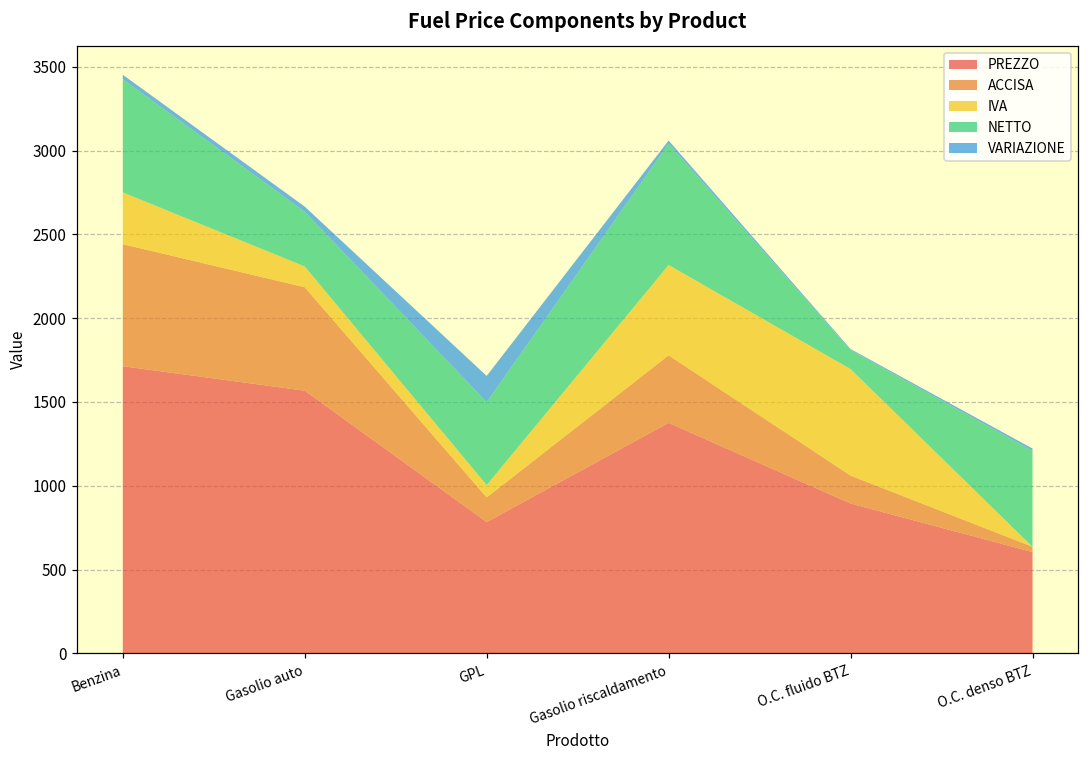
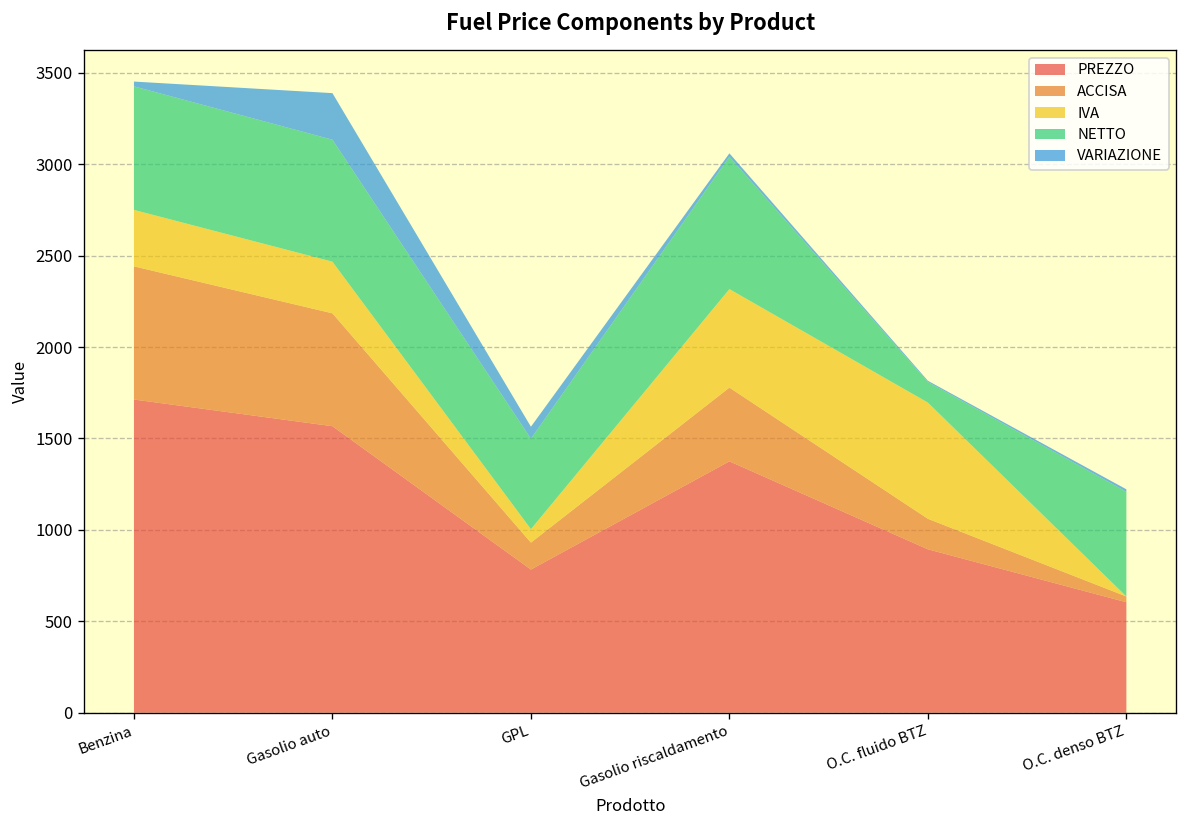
IVA, Gasolio auto: 120 -> 280
NETTO, Gasolio auto: 330 -> 670
VARIAZIONE, Gasolio auto: 30 -> 250
VARIAZIONE, GPL: 160 -> 70
